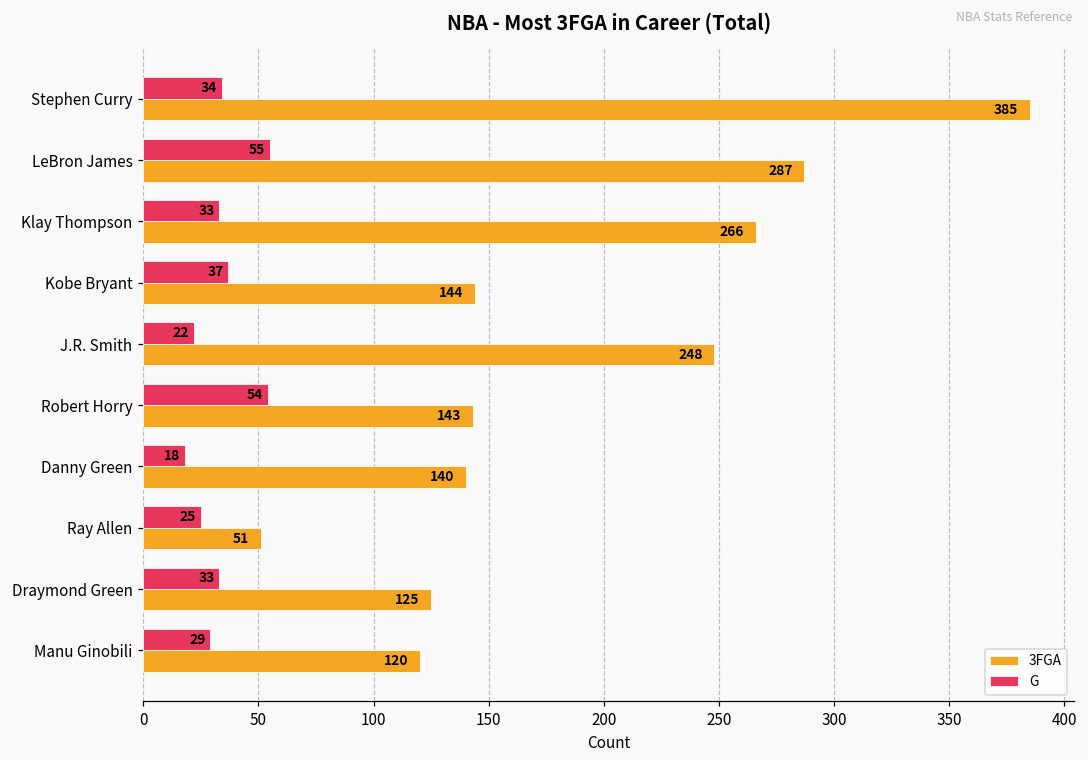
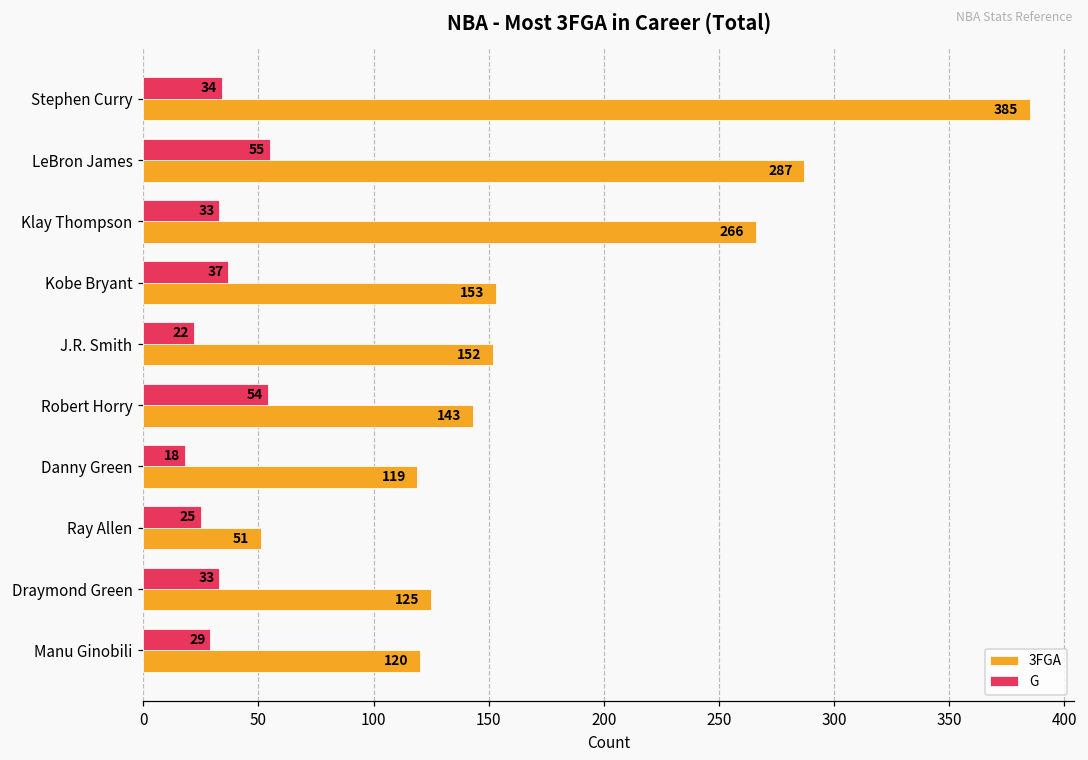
3FGA, Kobe Bryant: 144 -> 153
3FGA, J.R. Smith: 248 -> 152
3FGA, Danny Green: 140 -> 119
